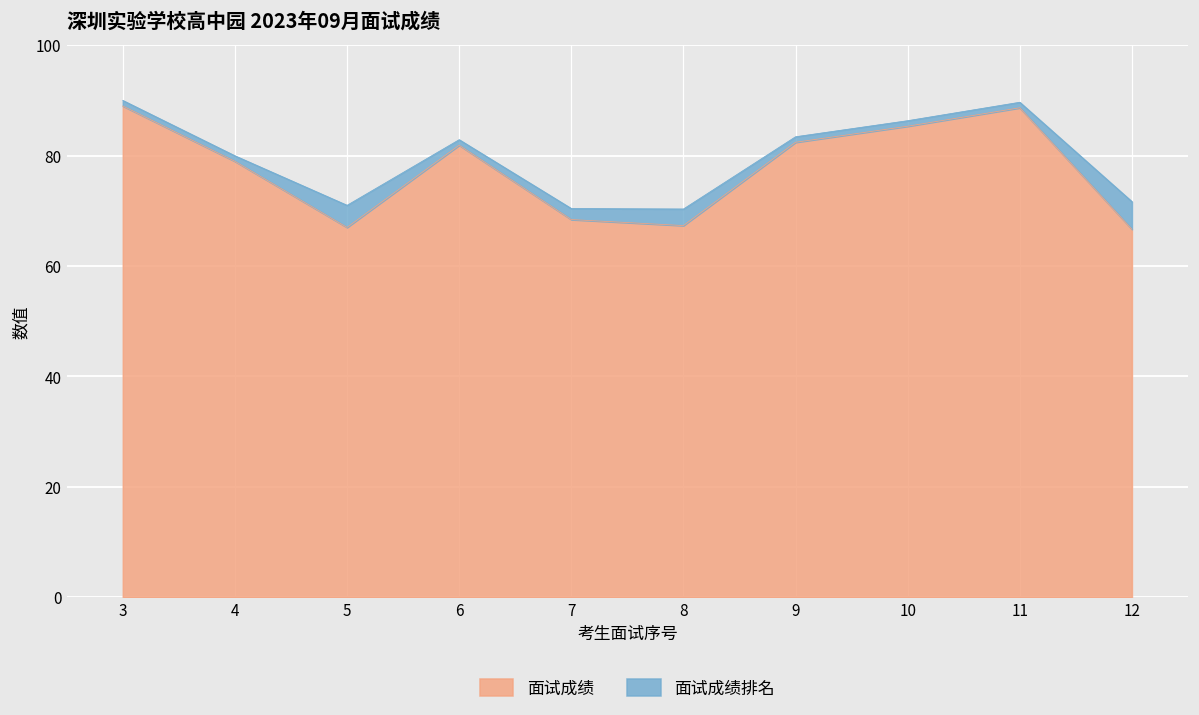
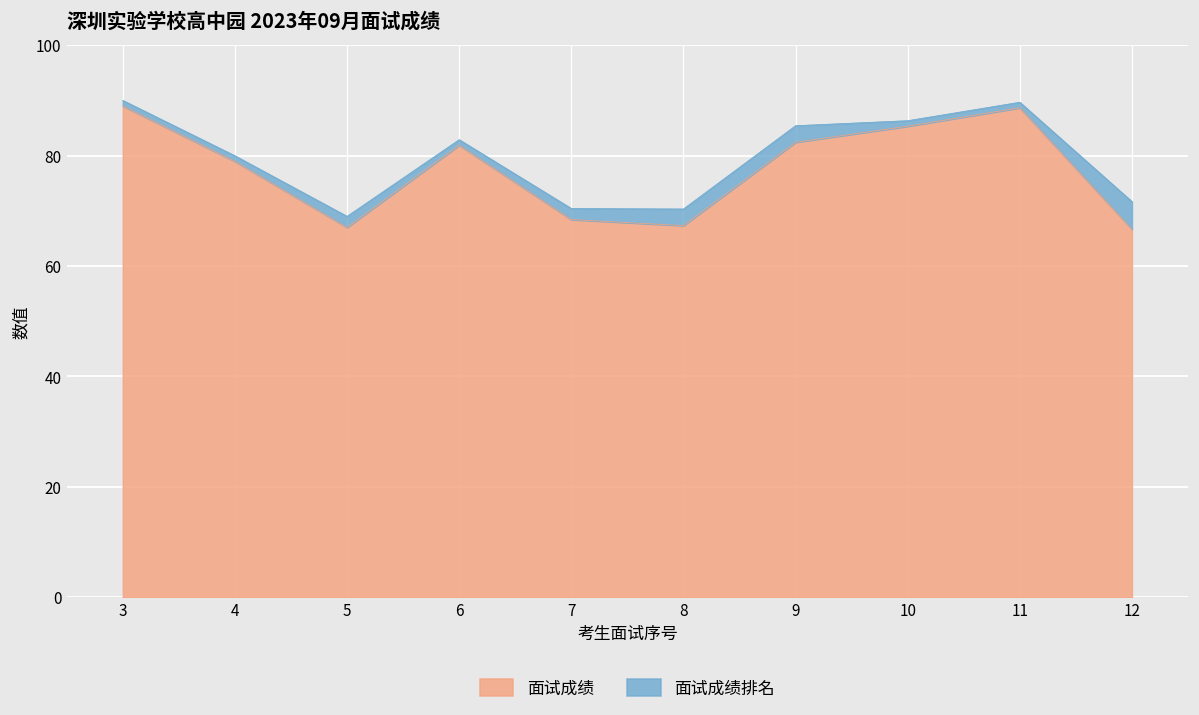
面试成绩排名, 5: 4 -> 2
面试成绩排名, 9: 1 -> 3
